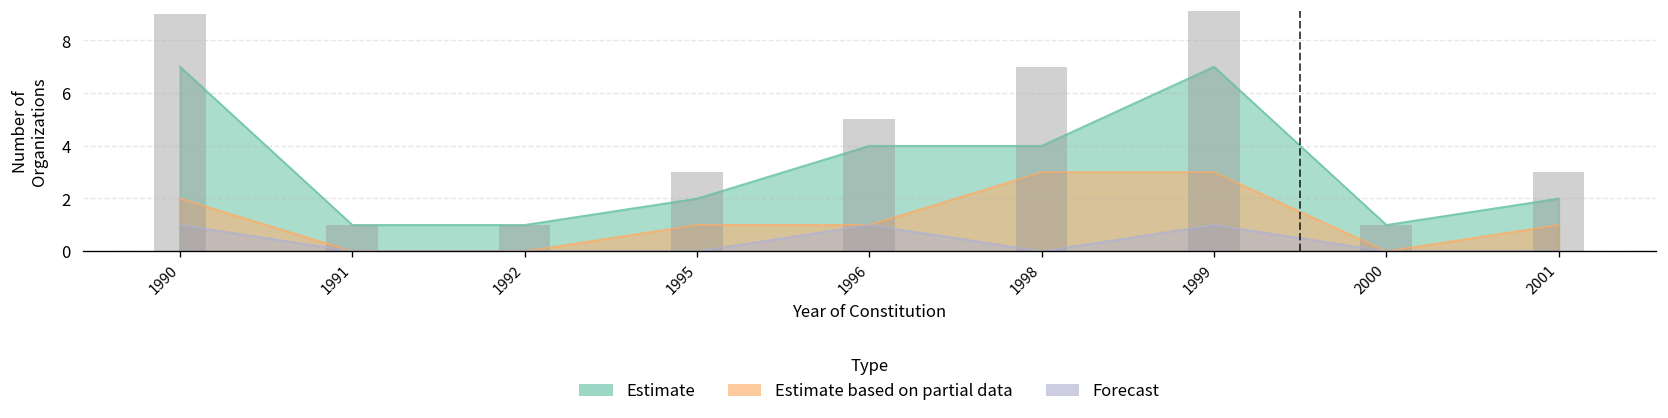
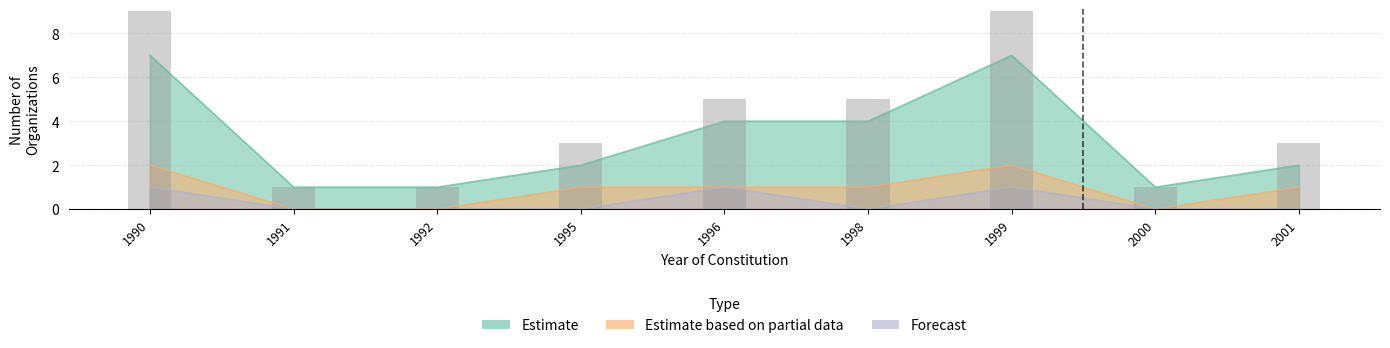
Estimate based on partial data, 1998: 3 -> 1
Estimate based on partial data, 1999: 3 -> 2
